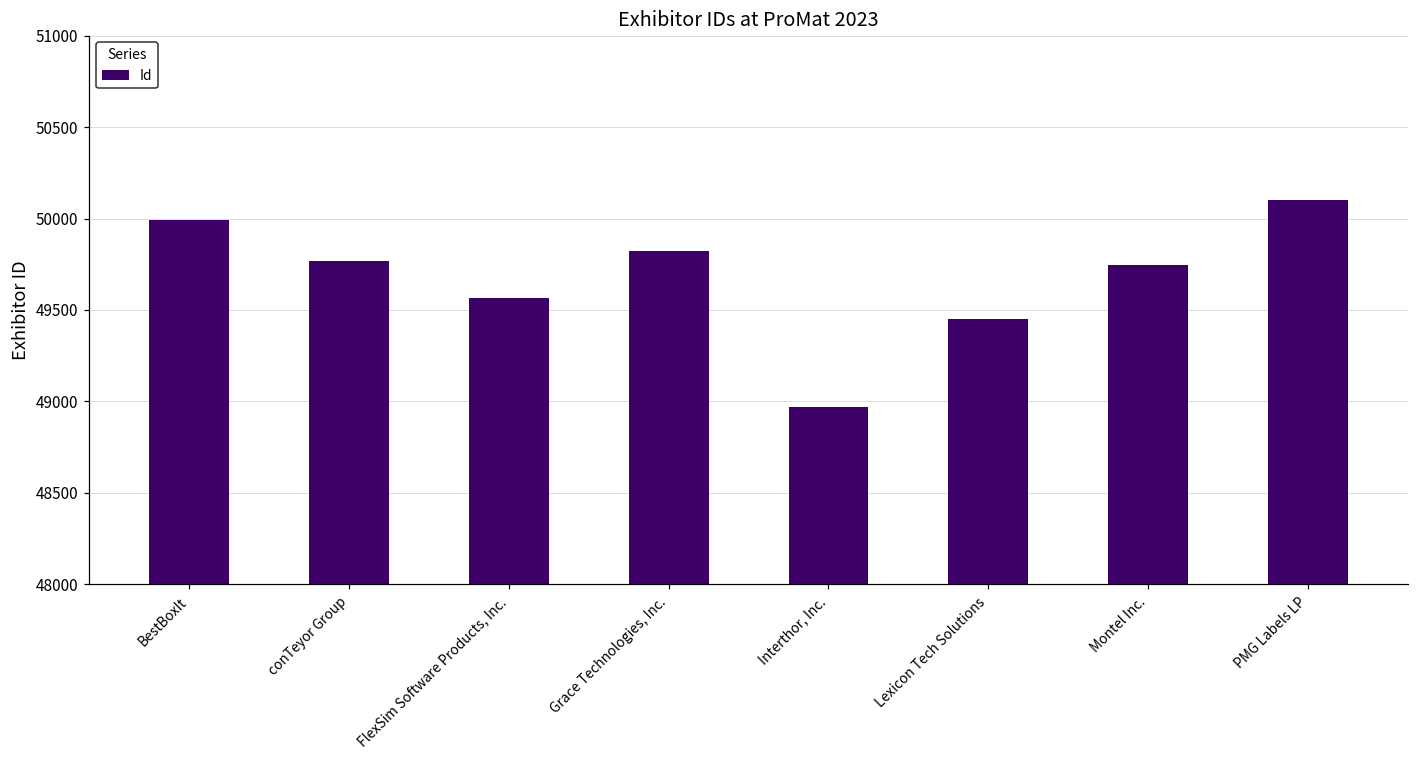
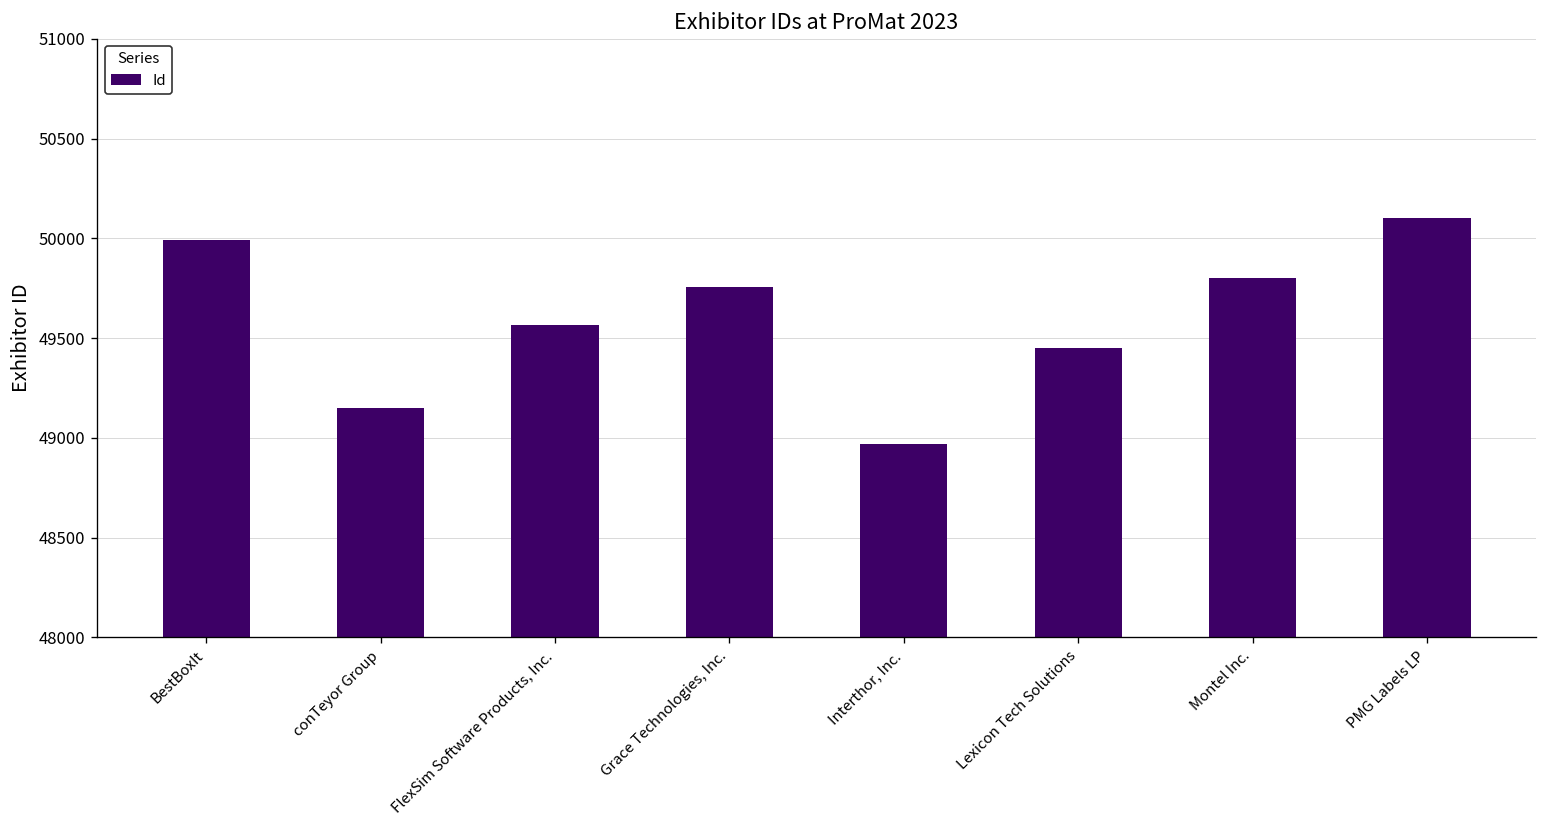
conTeyor Group: 49770 -> 49150
Grace Technologies, Inc.: 49820 -> 49760
Montel Inc.: 49750 -> 49800
